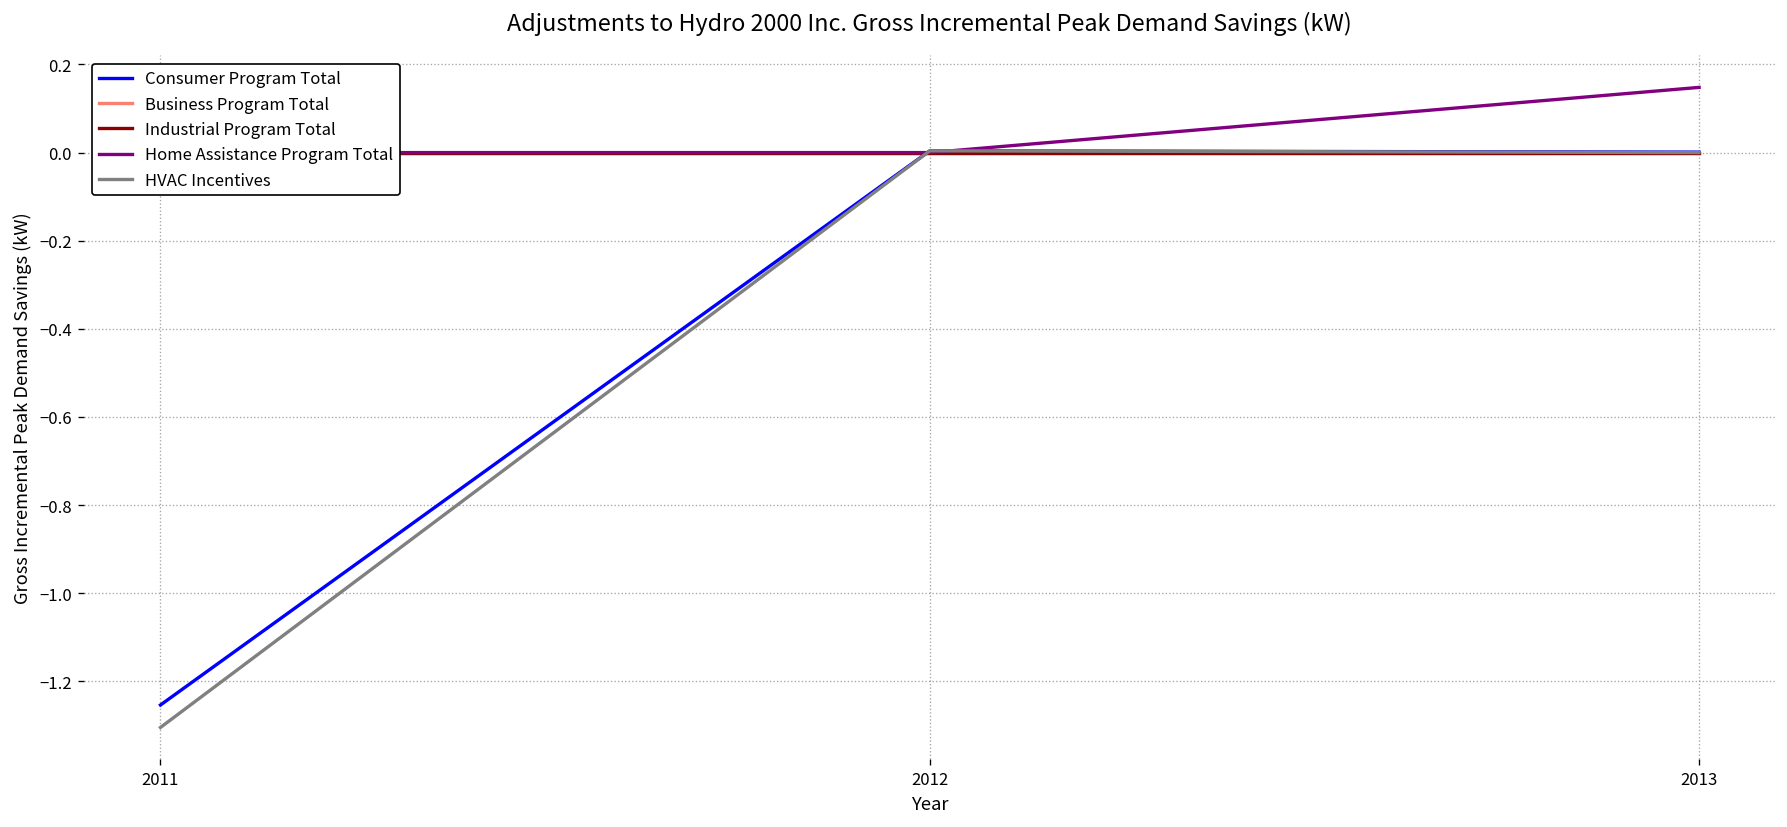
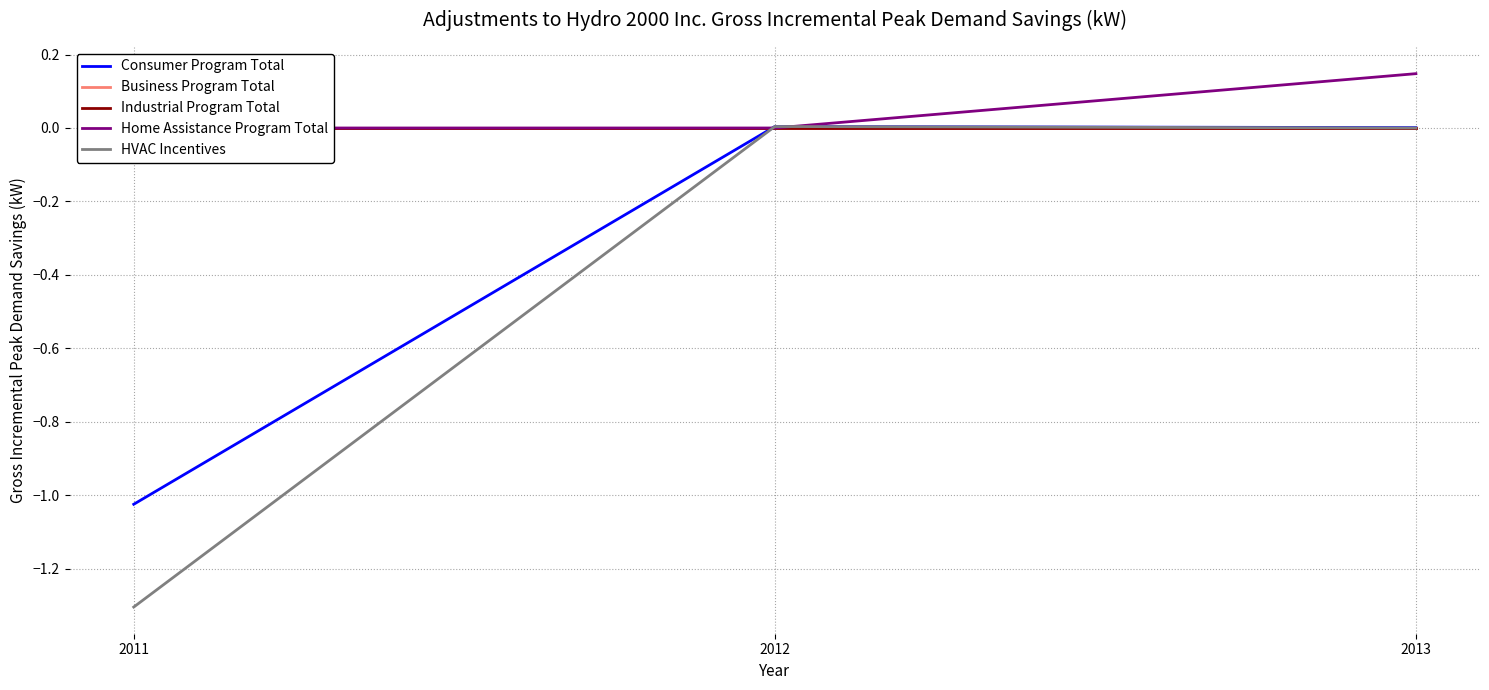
Consumer Program Total, 2011: -1.25 -> -1.03
